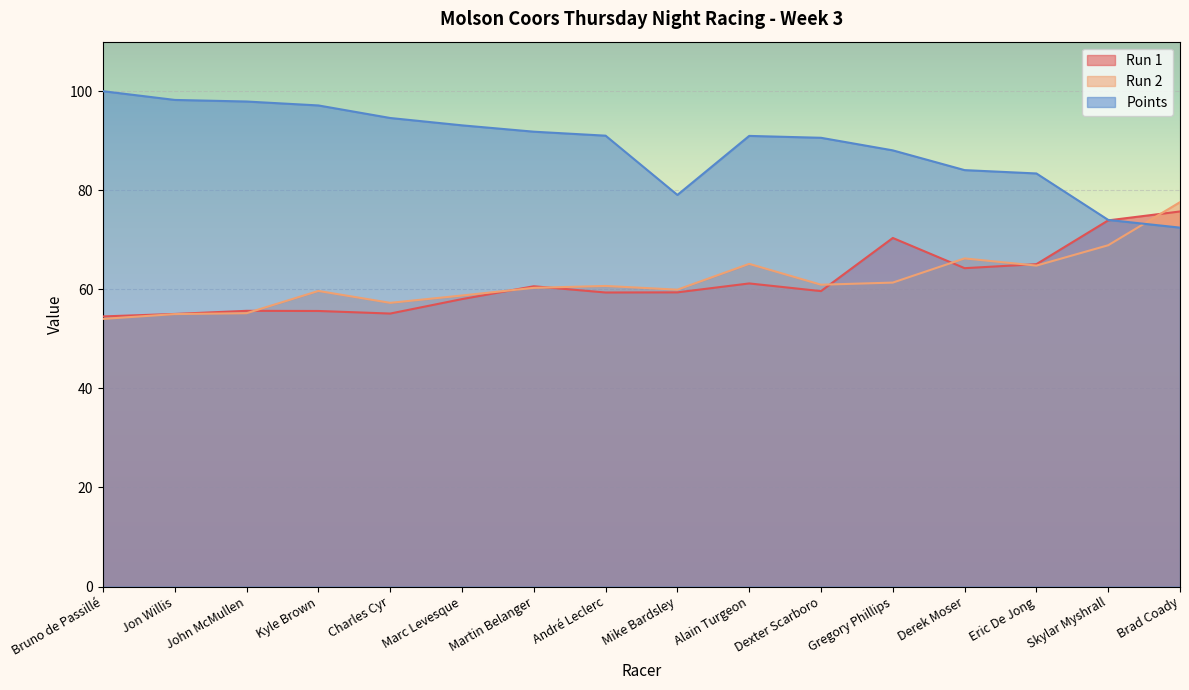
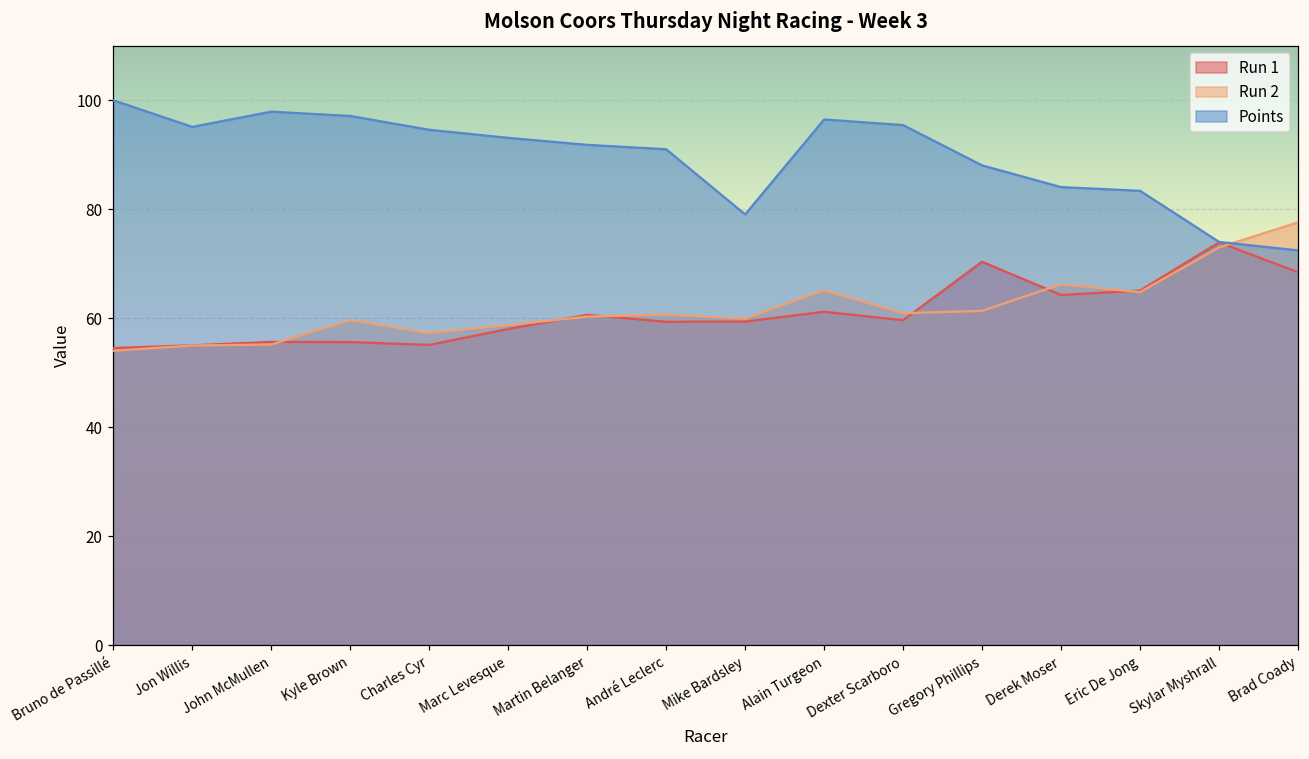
Points, Jon Willis: 98 -> 95
Points, Alain Turgeon: 91 -> 96
Points, Dexter Scarboro: 91 -> 95
Run 2, Skylar Myshrall: 69 -> 73
Run 1, Brad Coady: 76 -> 68
